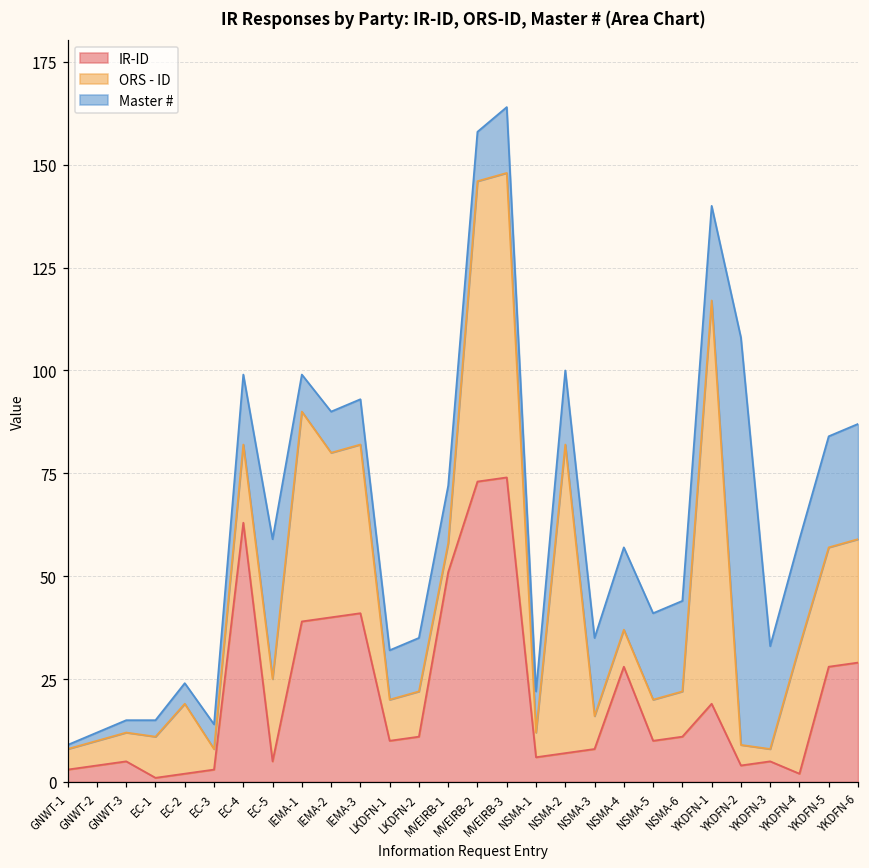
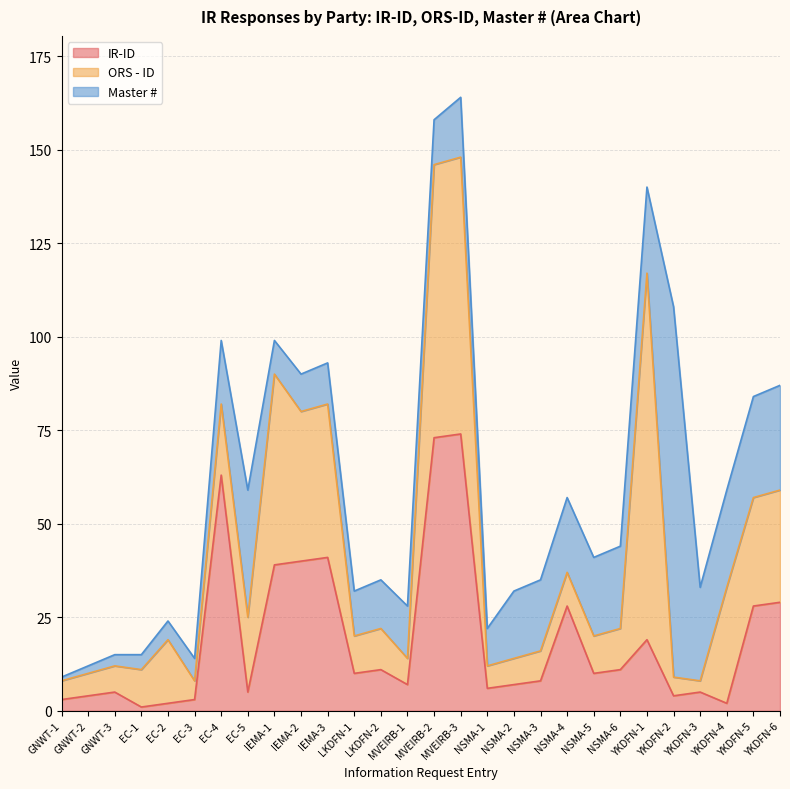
IR-ID, MVEIRB-1: 51 -> 7
ORS - ID, NSMA-2: 75 -> 7
